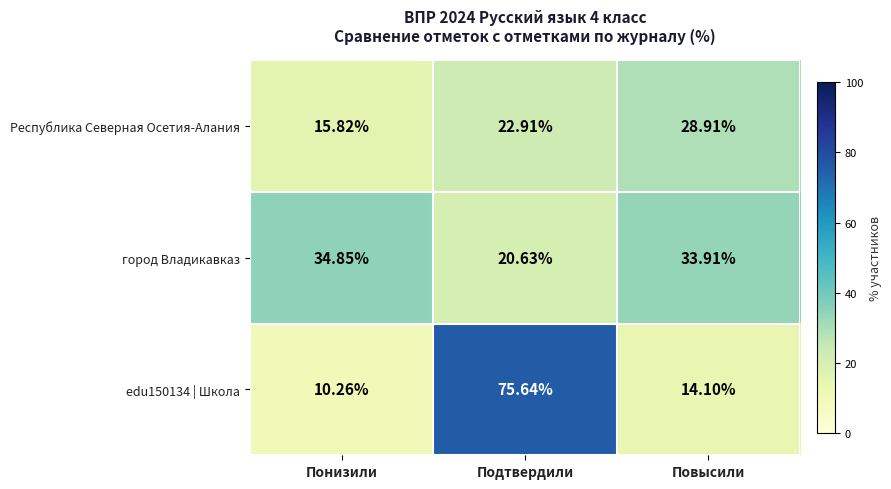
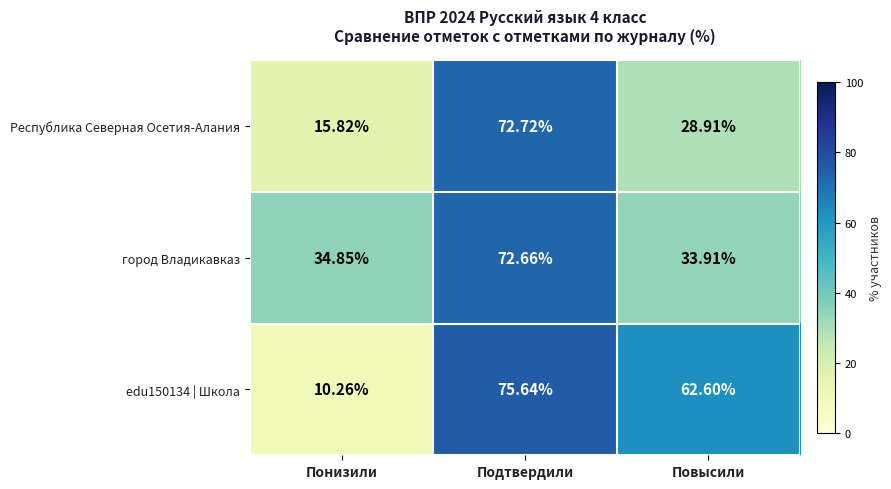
Республика Северная Осетия-Алания, Подтвердили: 22.91% -> 72.72%
город Владикавказ, Подтвердили: 20.63% -> 72.66%
edu150134 | Школа, Повысили: 14.10% -> 62.60%
